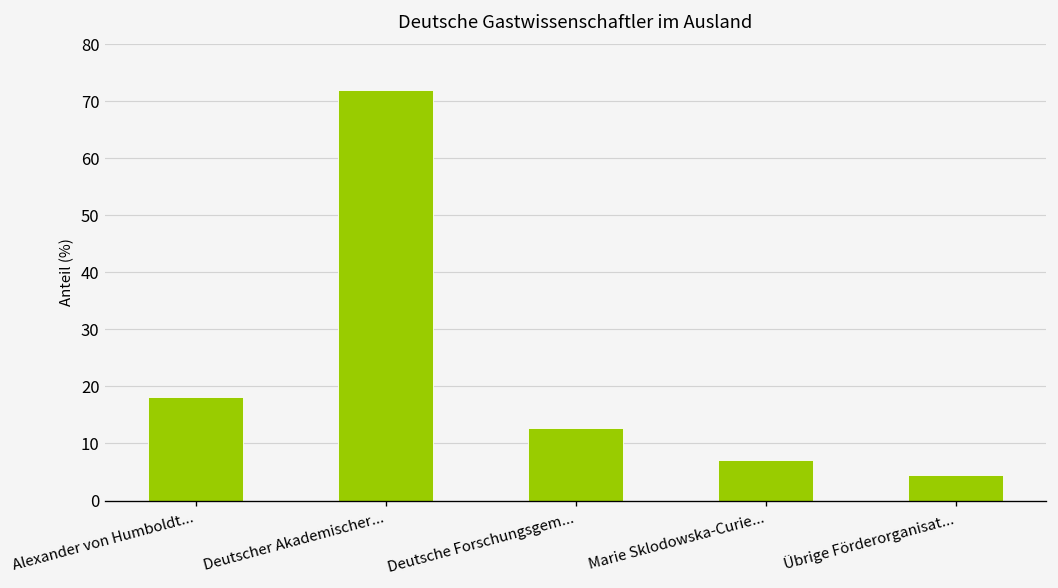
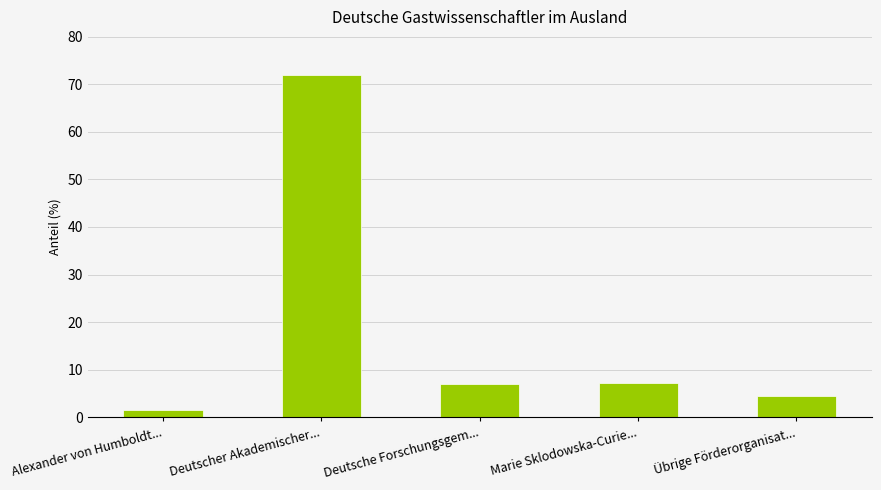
Alexander von Humboldt...: 18 -> 1
Deutsche Forschungsgem...: 13 -> 7
